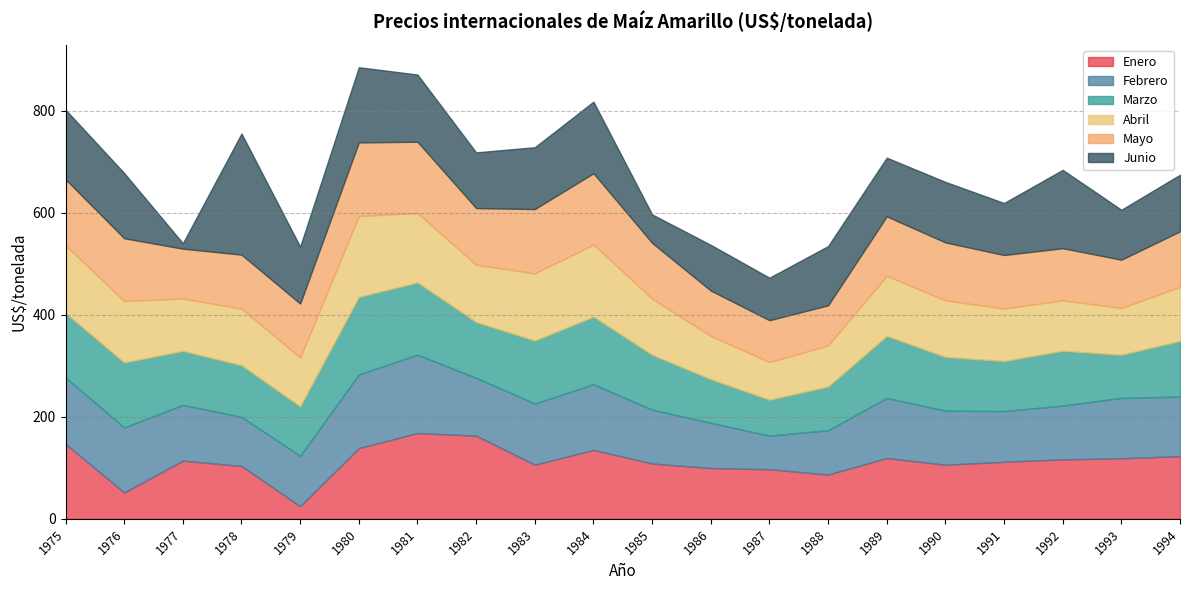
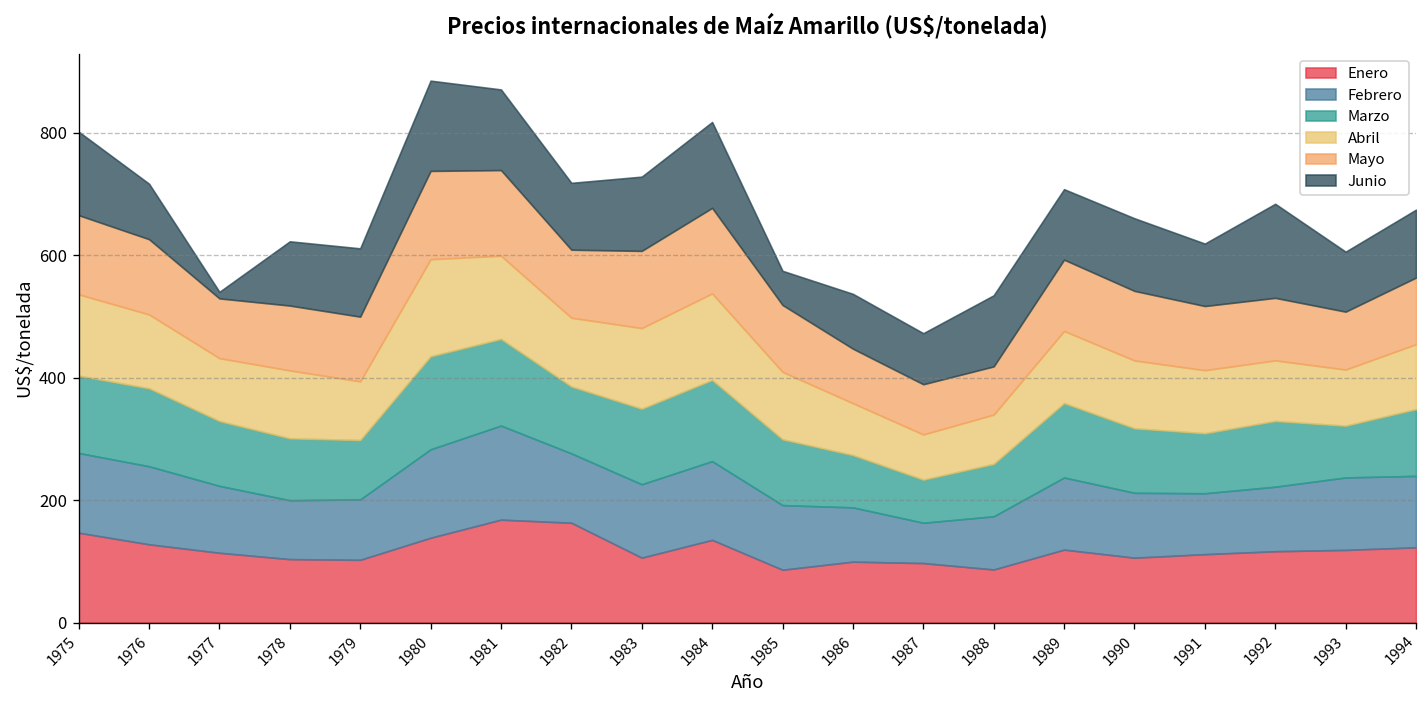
Enero, 1976: 50 -> 130
Junio, 1976: 130 -> 90
Junio, 1978: 240 -> 100
Enero, 1979: 20 -> 100
Enero, 1985: 110 -> 90
